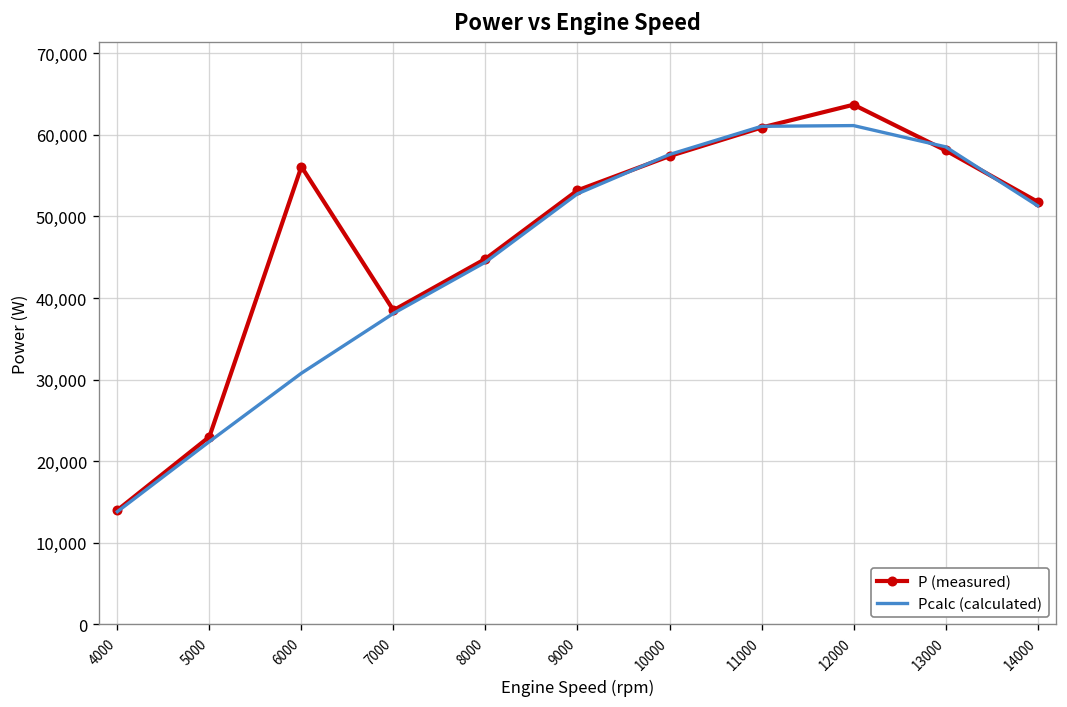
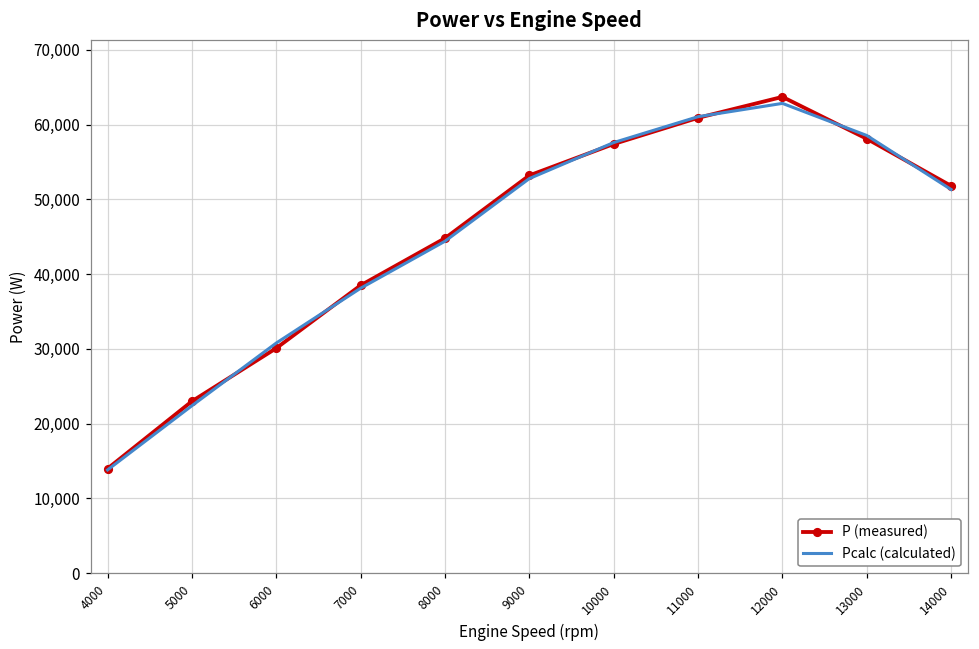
P (measured), 6000: 56,000 -> 30,000
Pcalc (calculated), 12000: 61,000 -> 63,000
